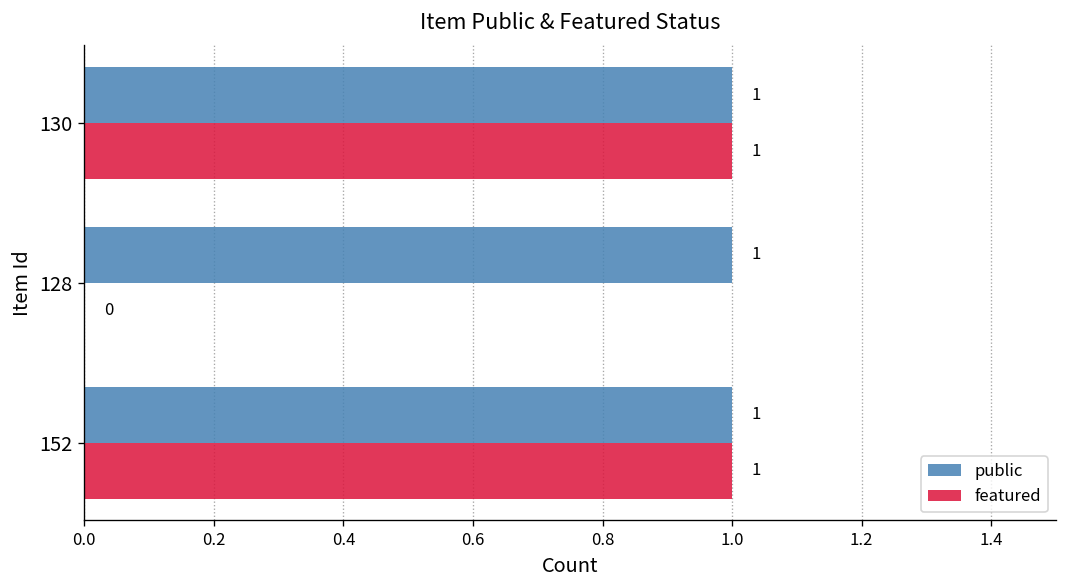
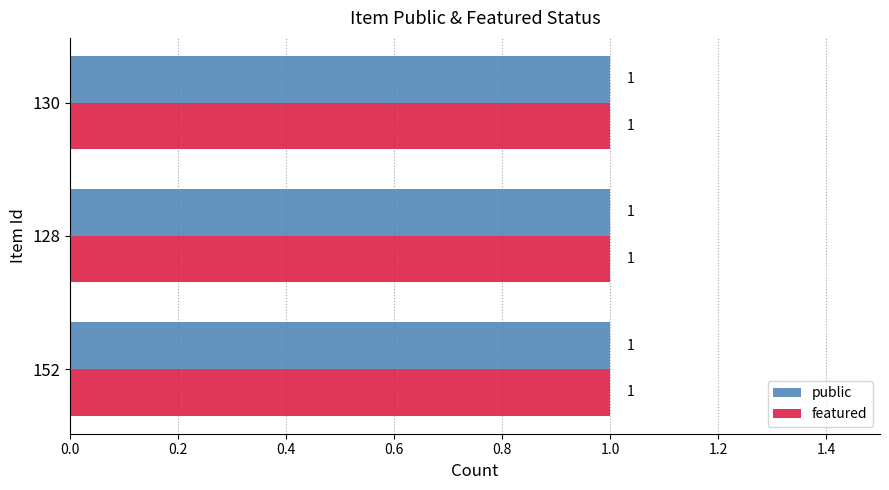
featured, 128: 0 -> 1
